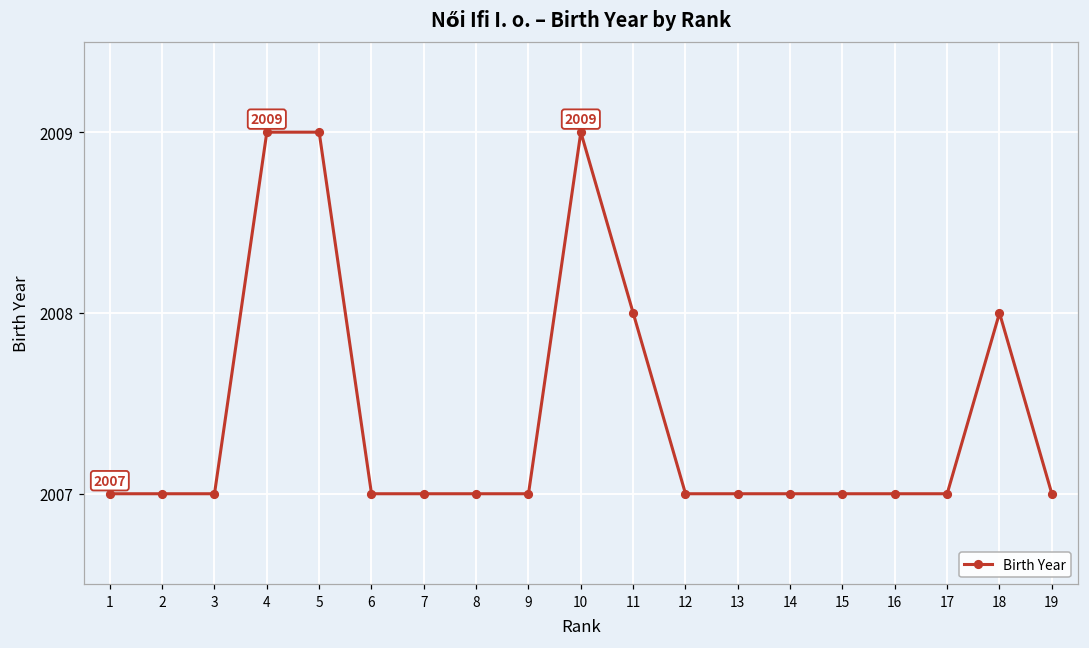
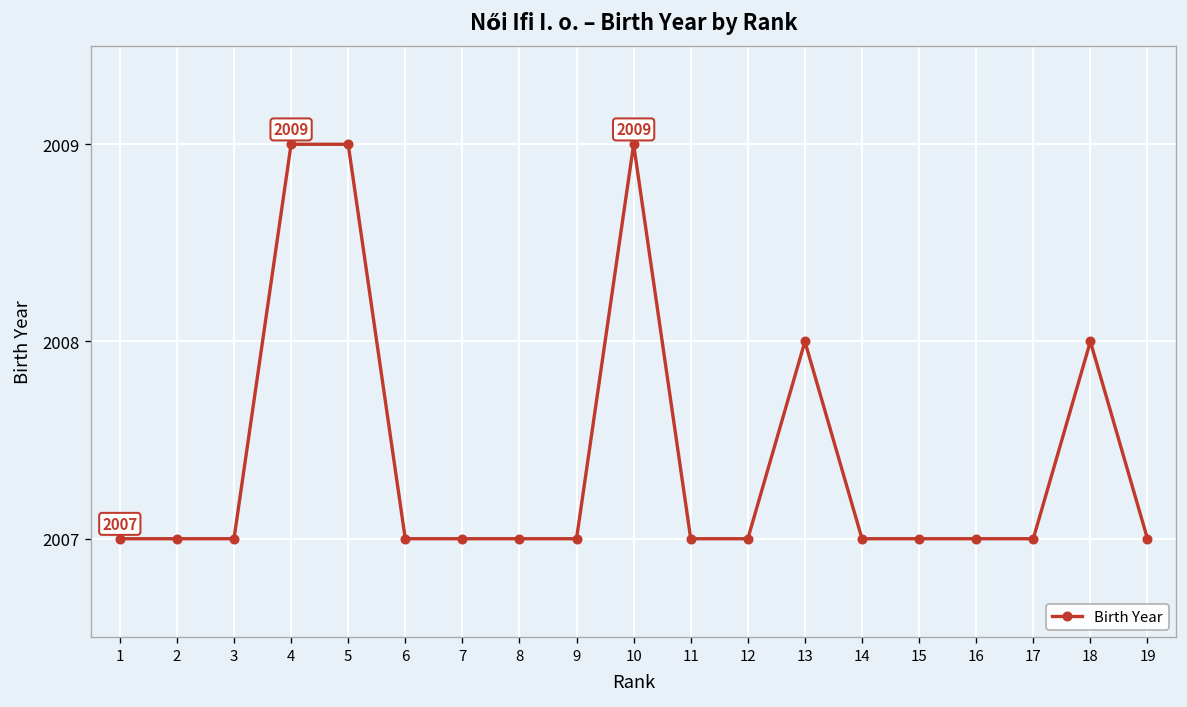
11: 2008 -> 2007
13: 2007 -> 2008
